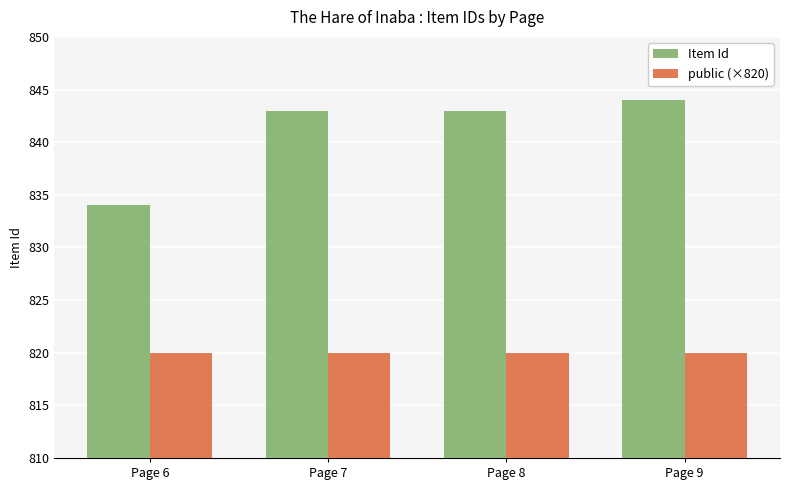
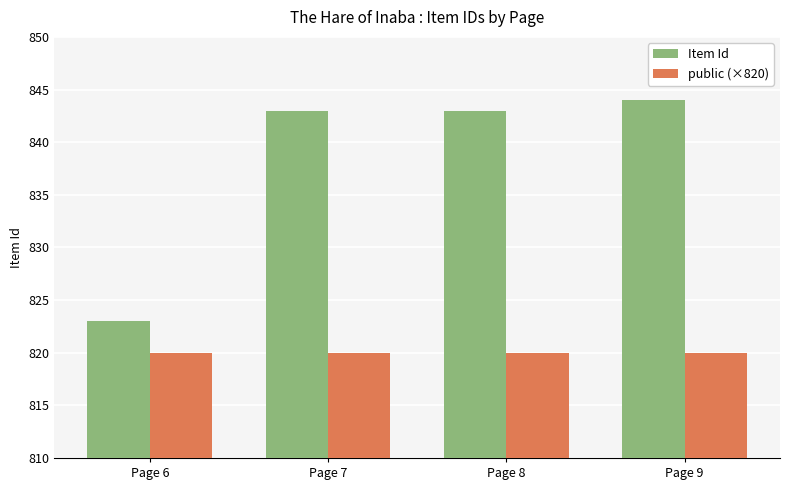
Item Id, Page 6: 834 -> 823
